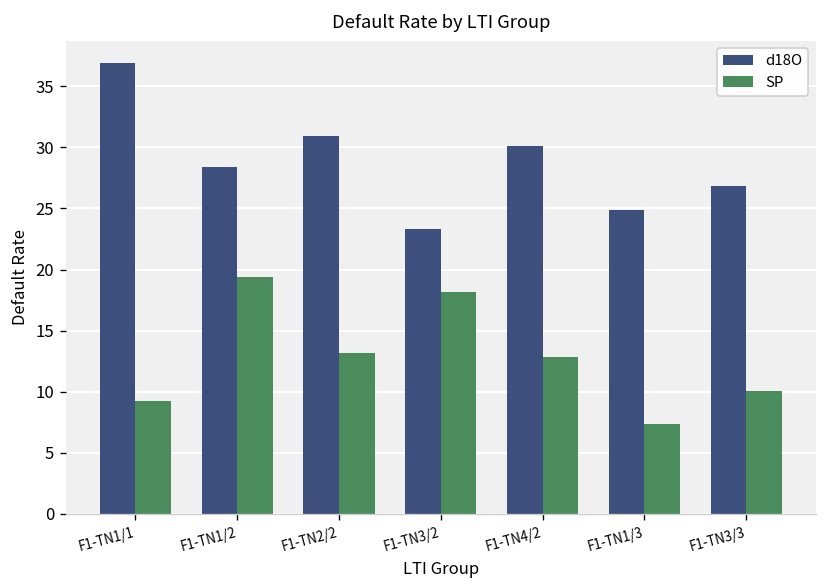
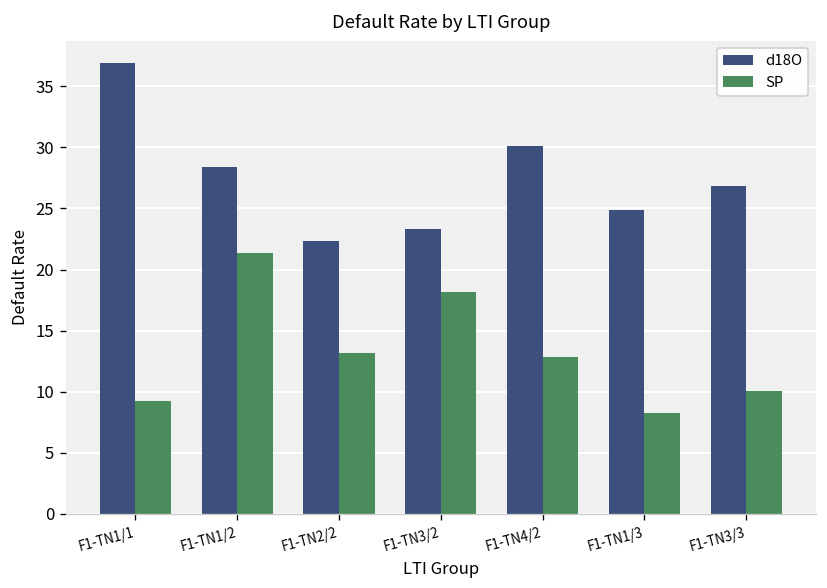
SP, F1-TN1/2: 19.4 -> 21.3
d18O, F1-TN2/2: 30.9 -> 22.3
SP, F1-TN1/3: 7.4 -> 8.2
